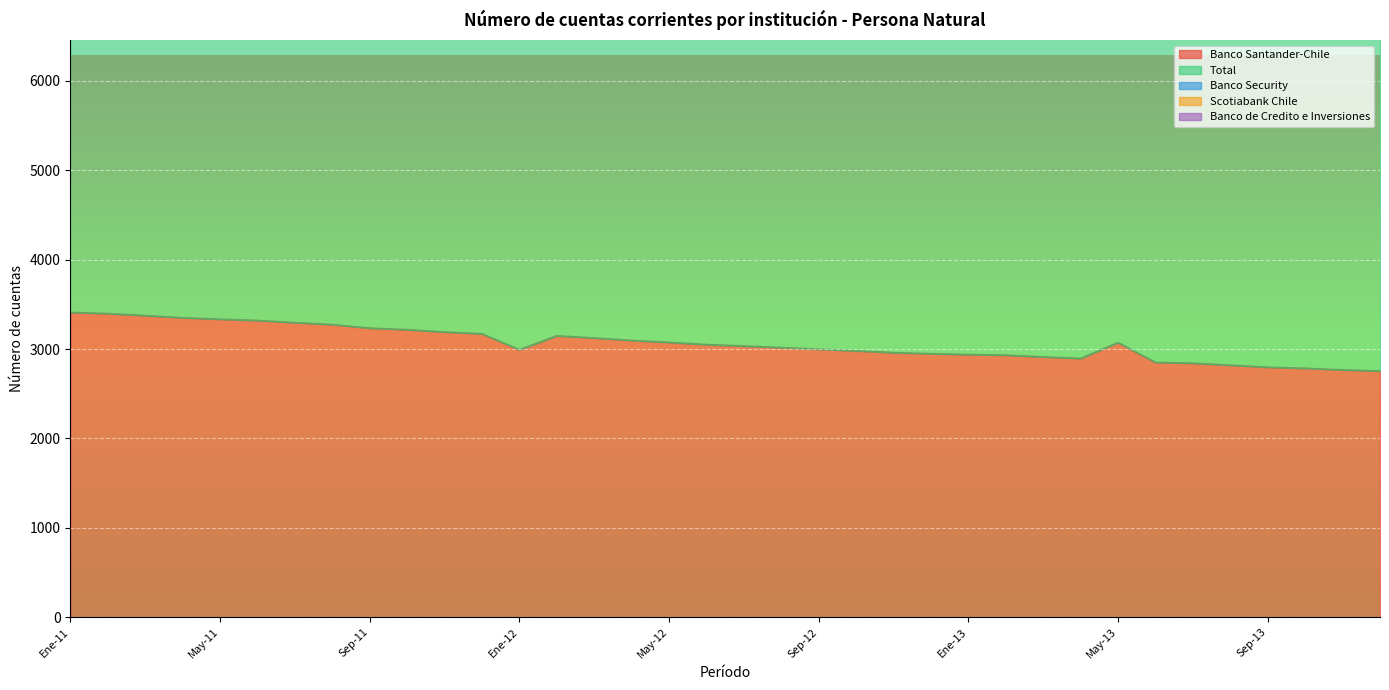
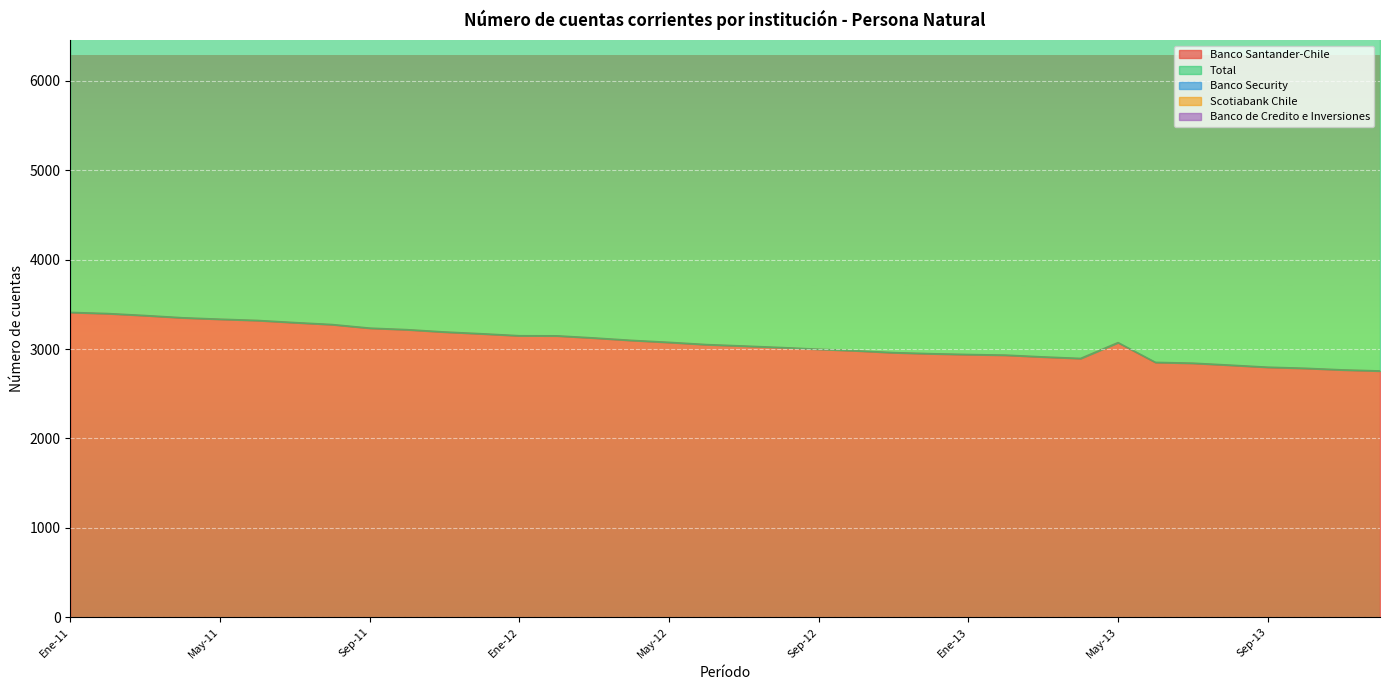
Banco Santander-Chile, Ene-12: 3000 -> 3100
